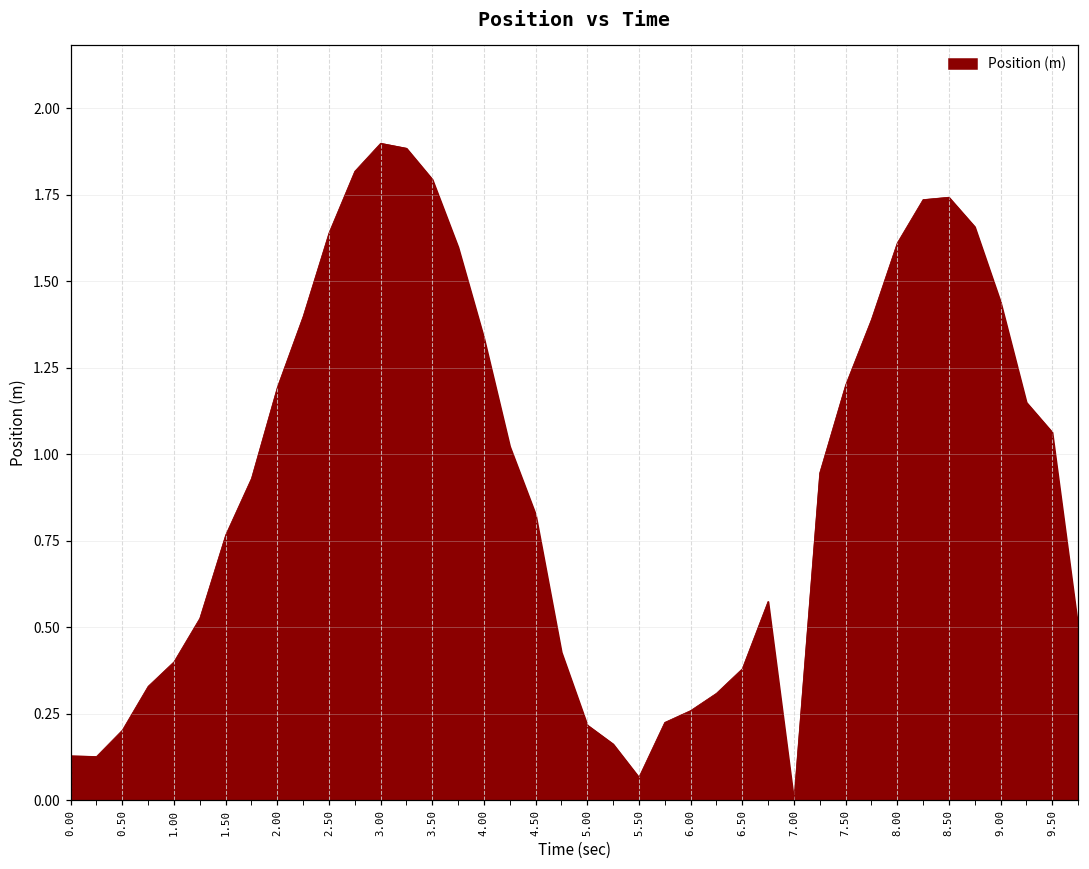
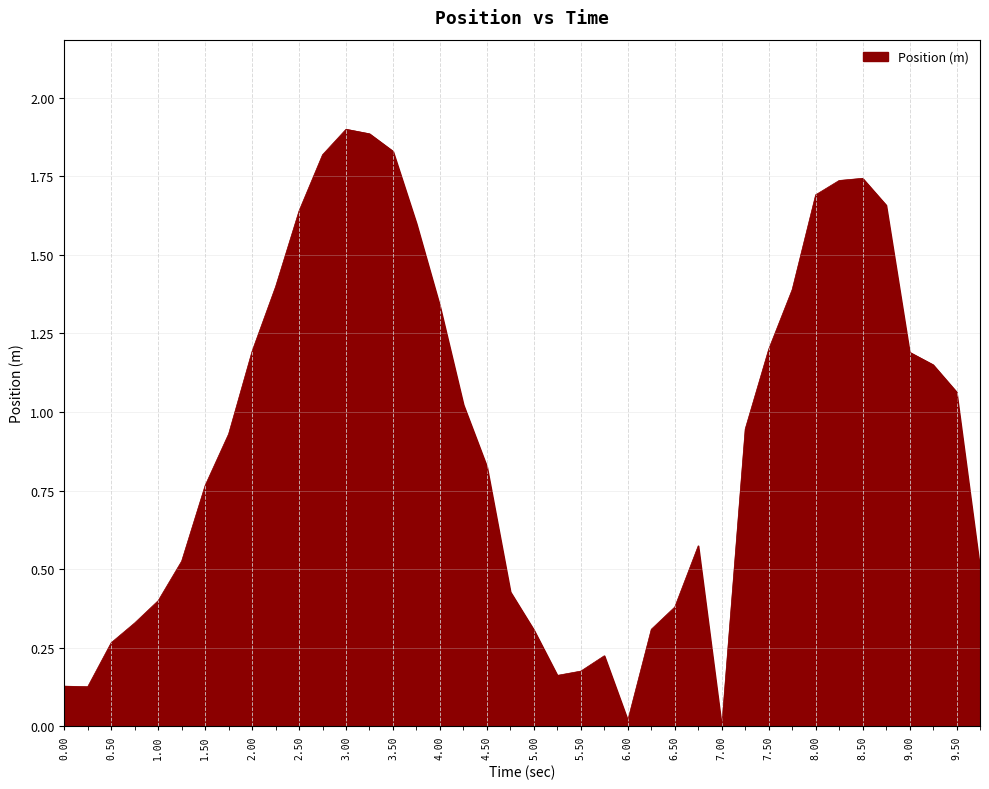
0.50: 0.20 -> 0.27
3.50: 1.80 -> 1.83
5.00: 0.22 -> 0.31
5.50: 0.07 -> 0.18
6.00: 0.26 -> 0.02
8.00: 1.61 -> 1.69
9.00: 1.44 -> 1.19
